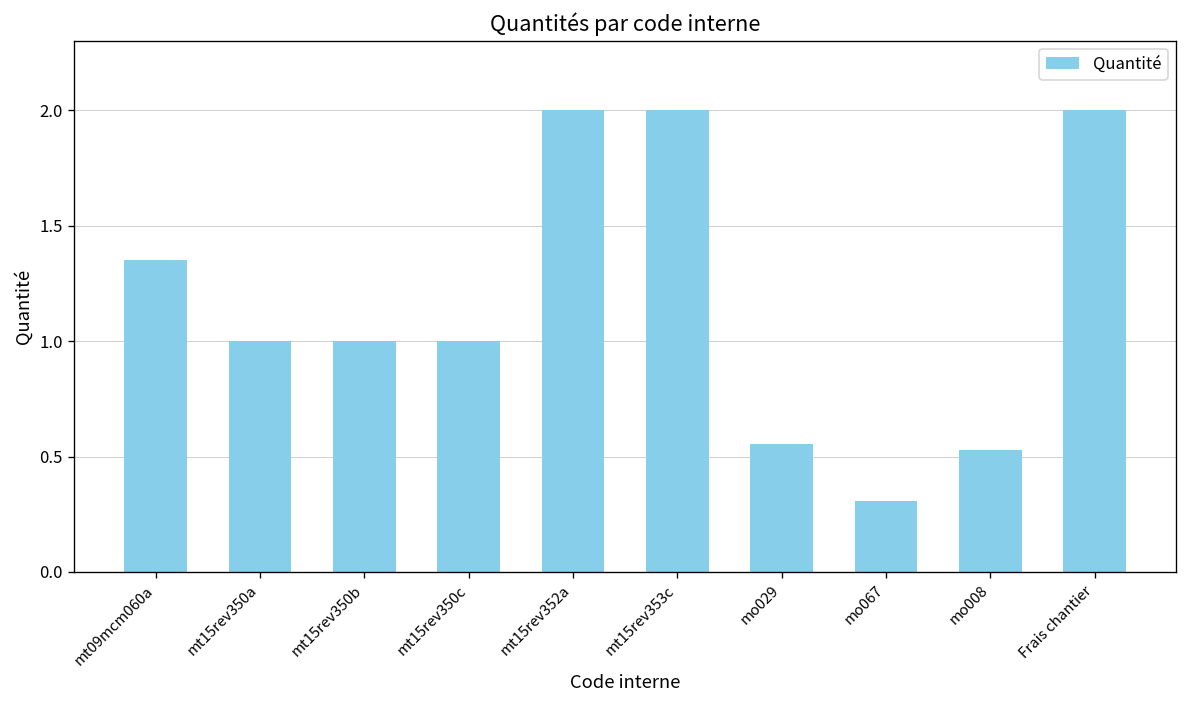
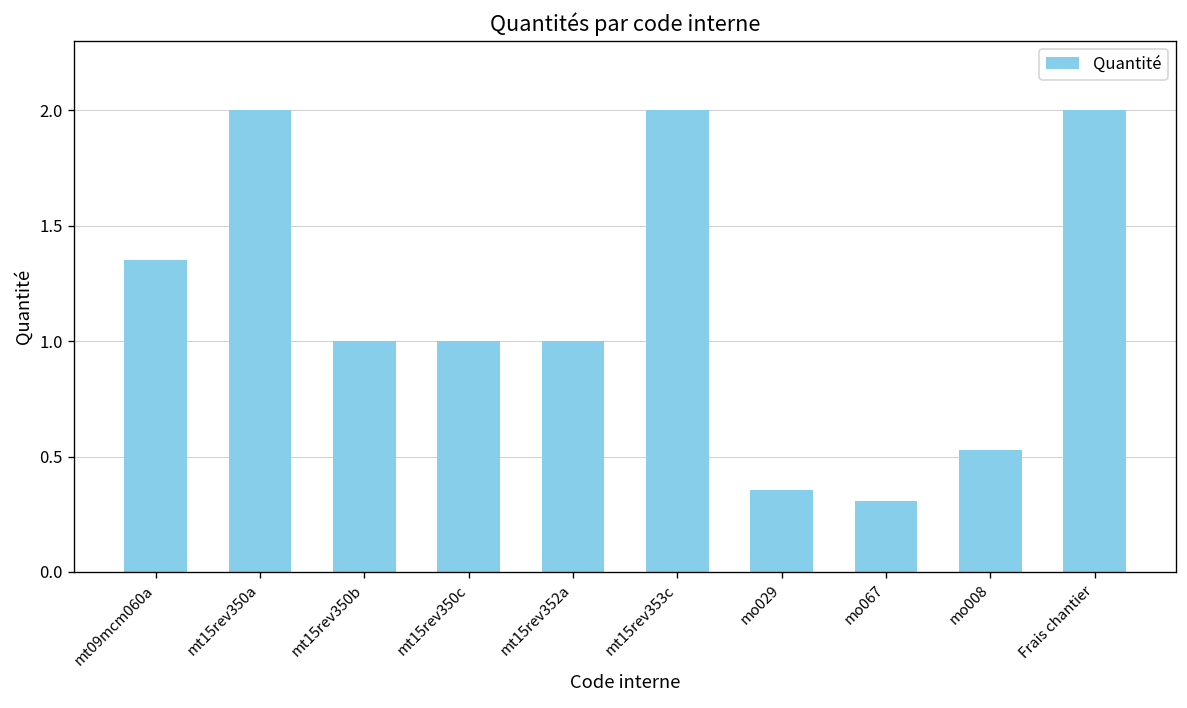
mt15rev350a: 1 -> 2
mt15rev352a: 2 -> 1
mo029: 0.55 -> 0.36
